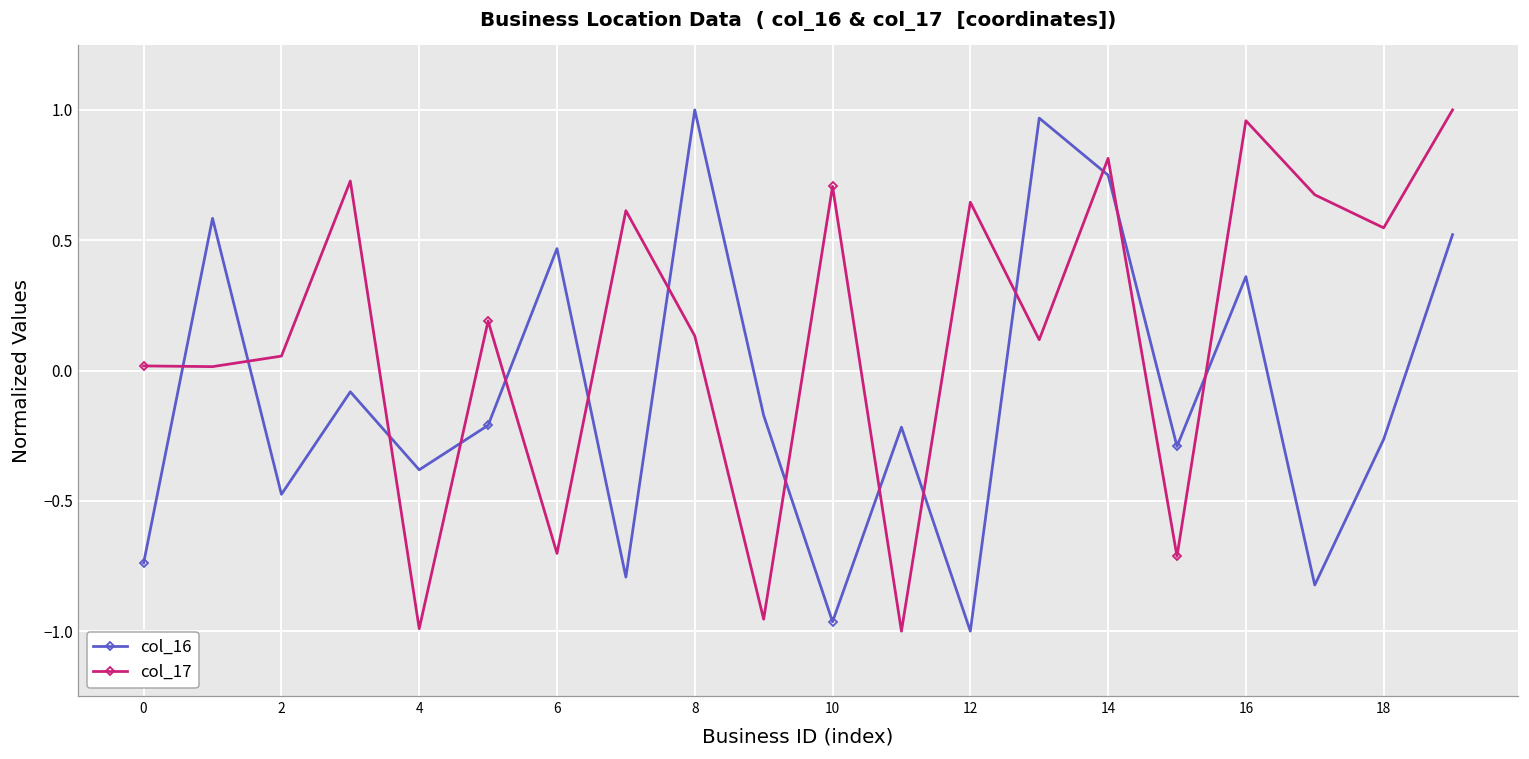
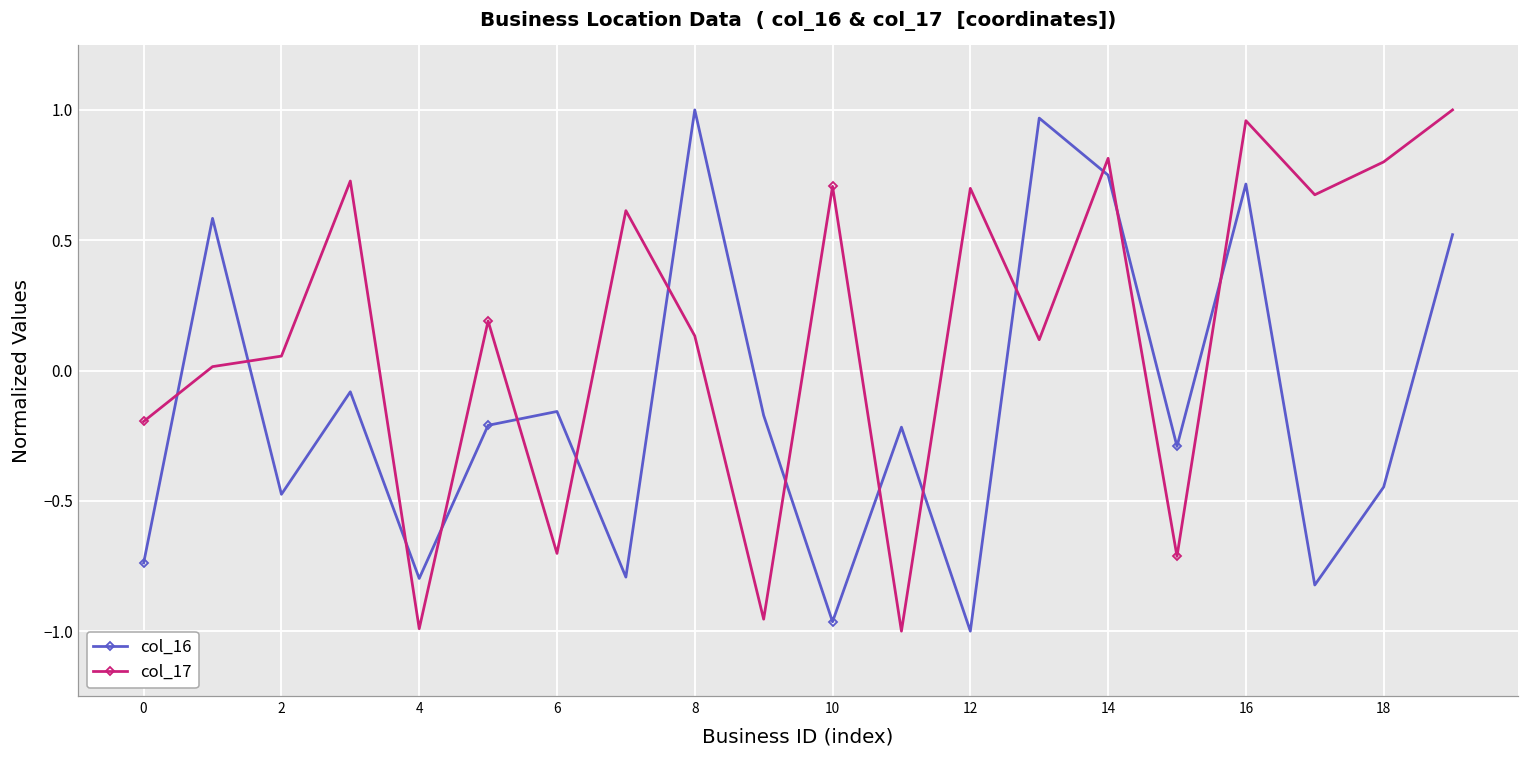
col_17, 0: 0.02 -> -0.20
col_16, 4: -0.38 -> -0.80
col_16, 6: 0.47 -> -0.16
col_17, 12: 0.65 -> 0.70
col_16, 16: 0.36 -> 0.72
col_16, 18: -0.26 -> -0.45
col_17, 18: 0.55 -> 0.80
